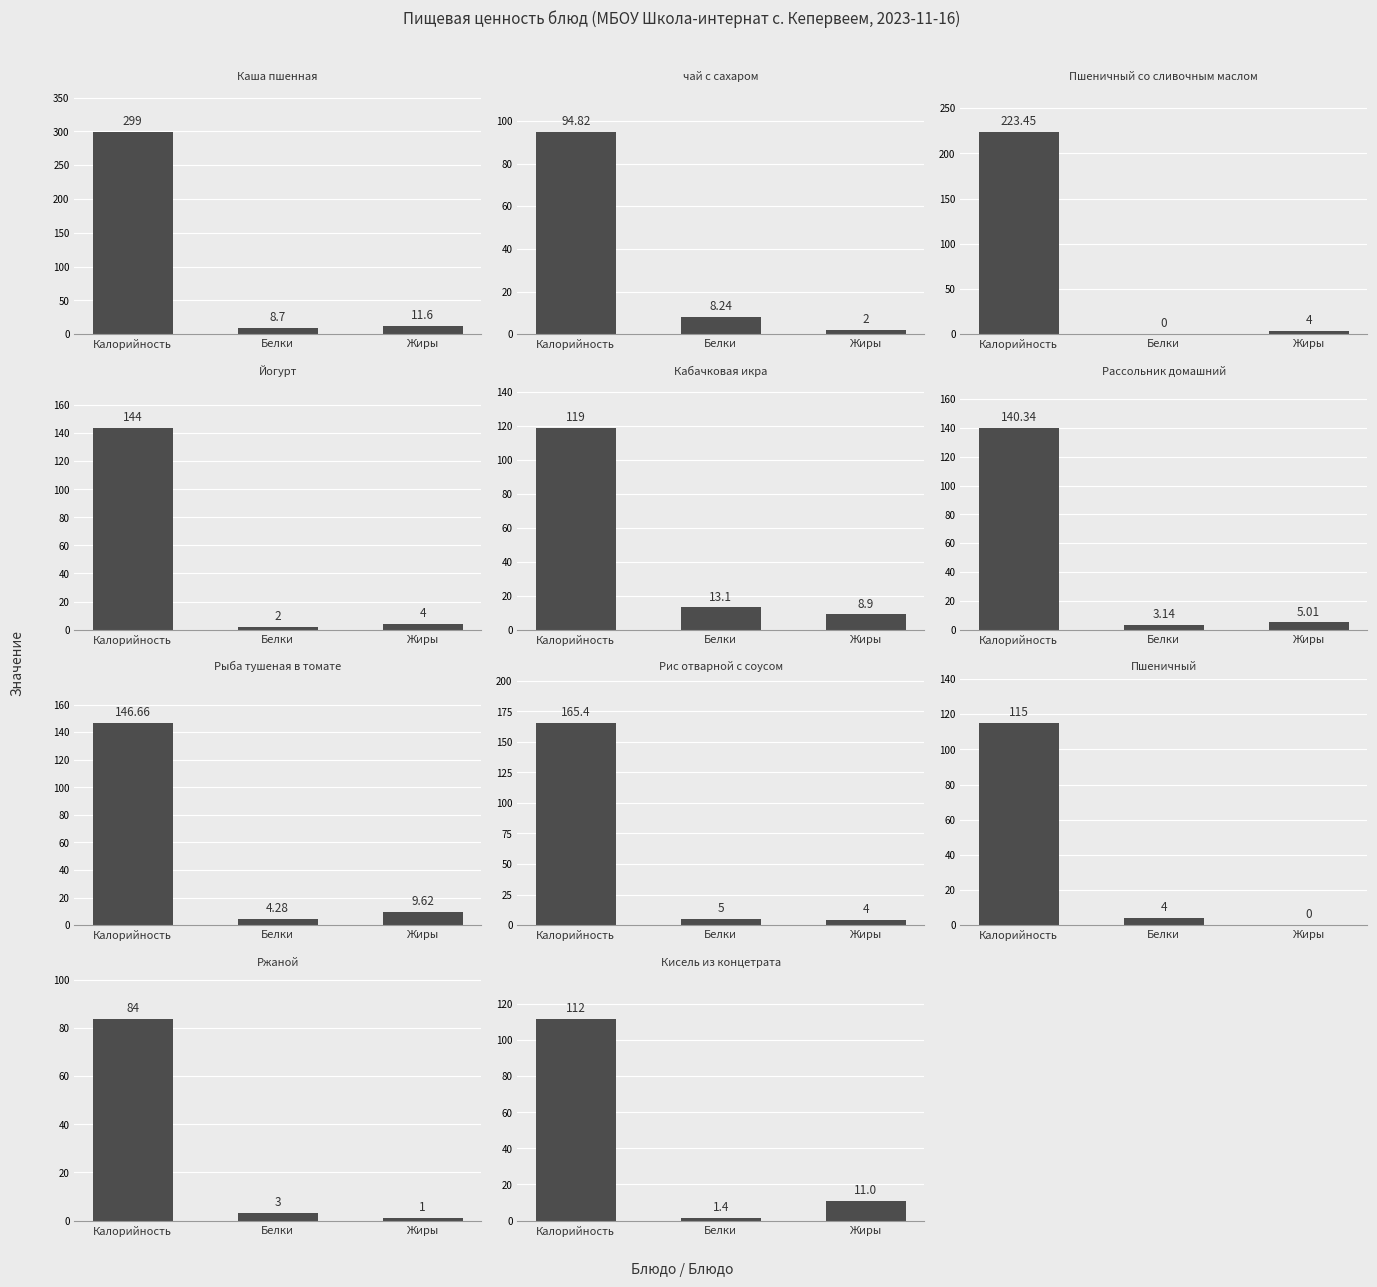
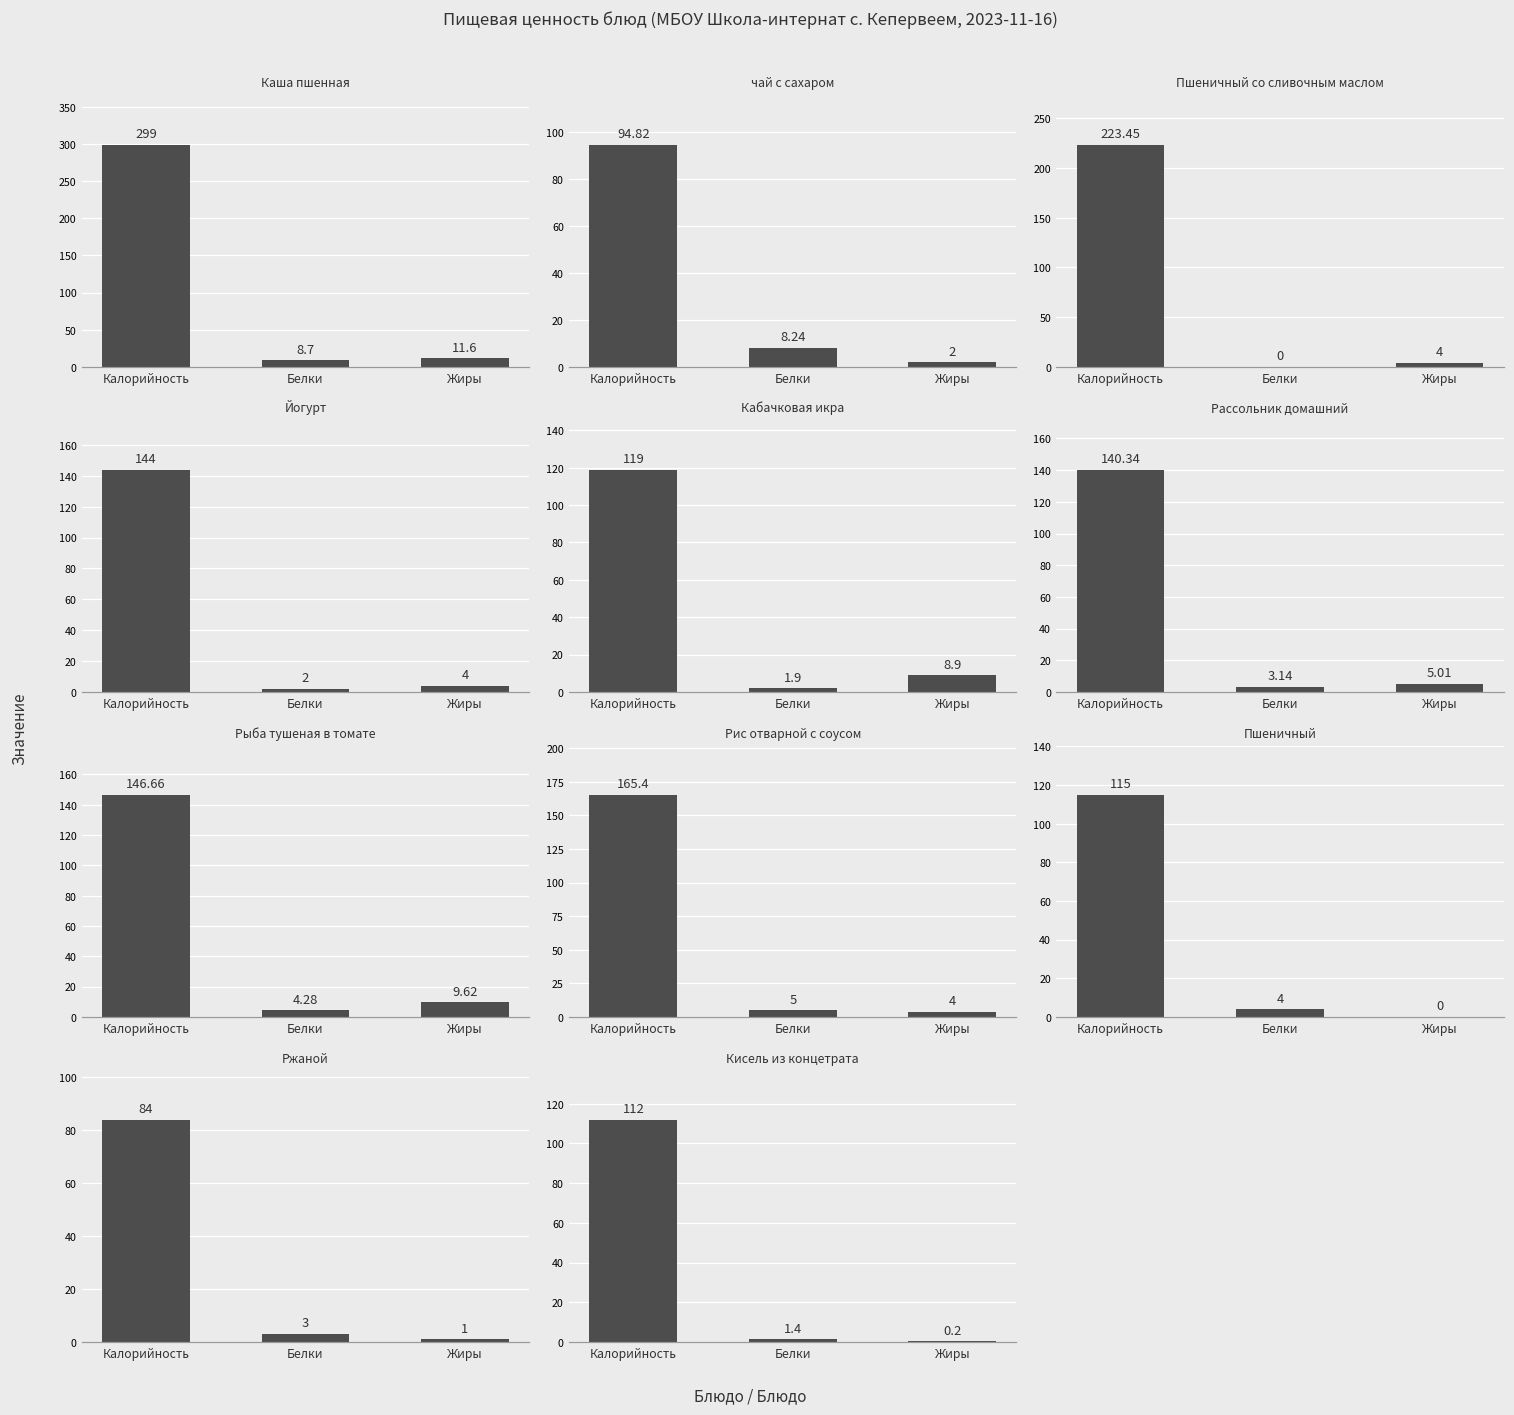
Кабачковая икра, Белки: 13.1 -> 1.9
Кисель из концетрата, Жиры: 11.0 -> 0.2
